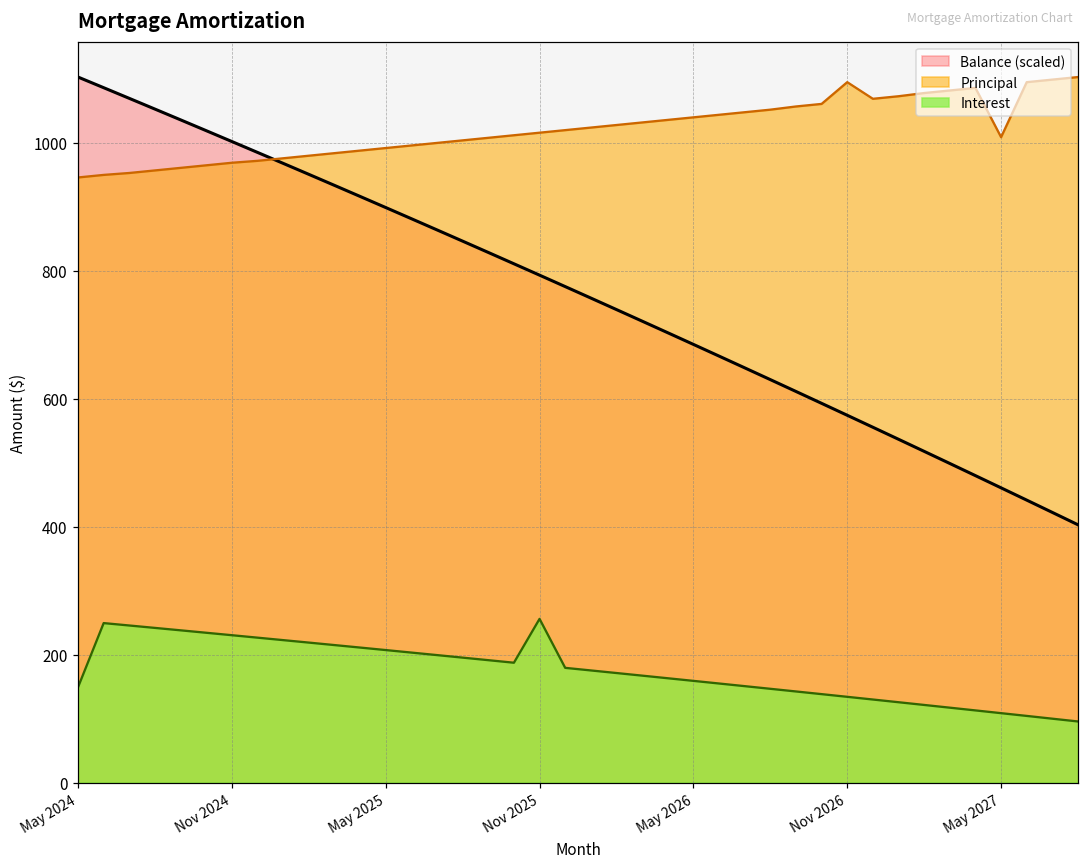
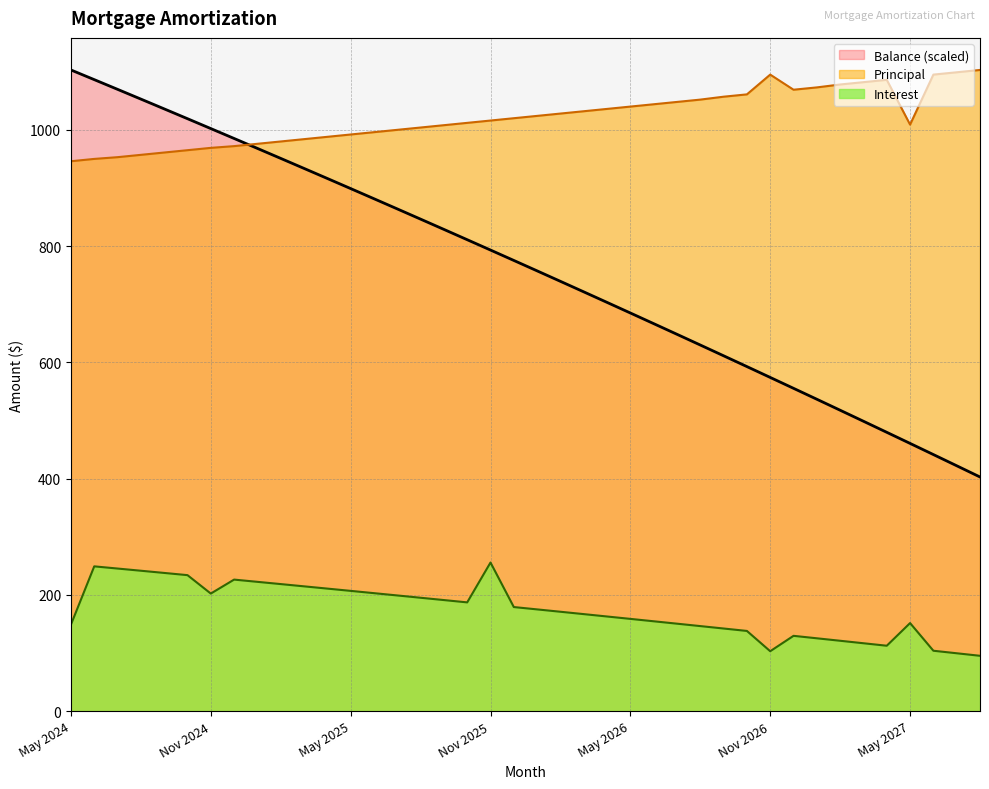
Interest, Nov 2024: 230 -> 200
Interest, Nov 2026: 130 -> 100
Interest, May 2027: 110 -> 150
